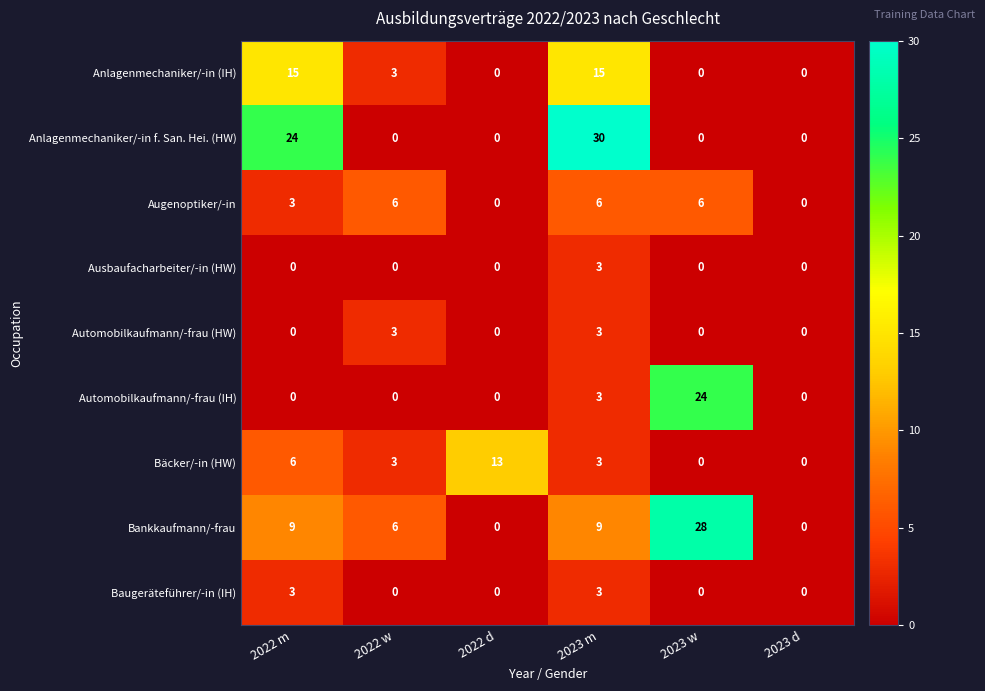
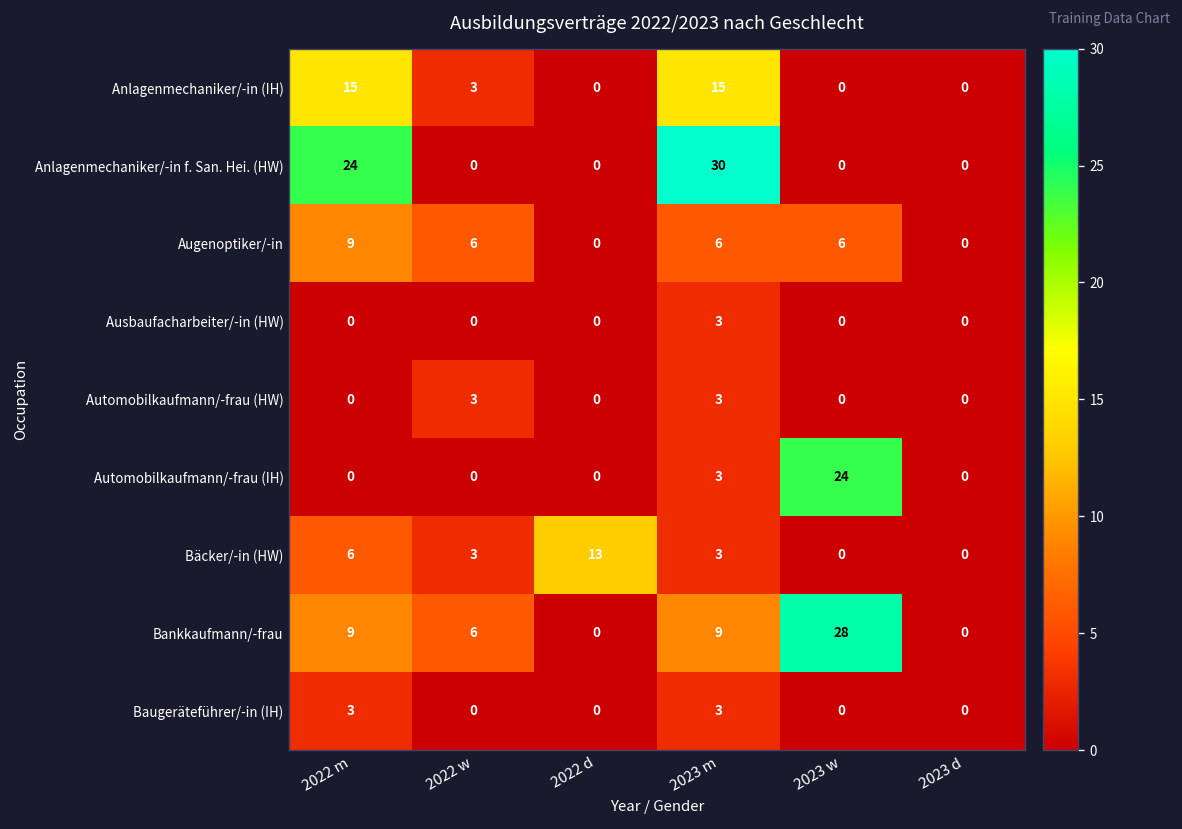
Augenoptiker/-in, 2022 m: 3 -> 9
